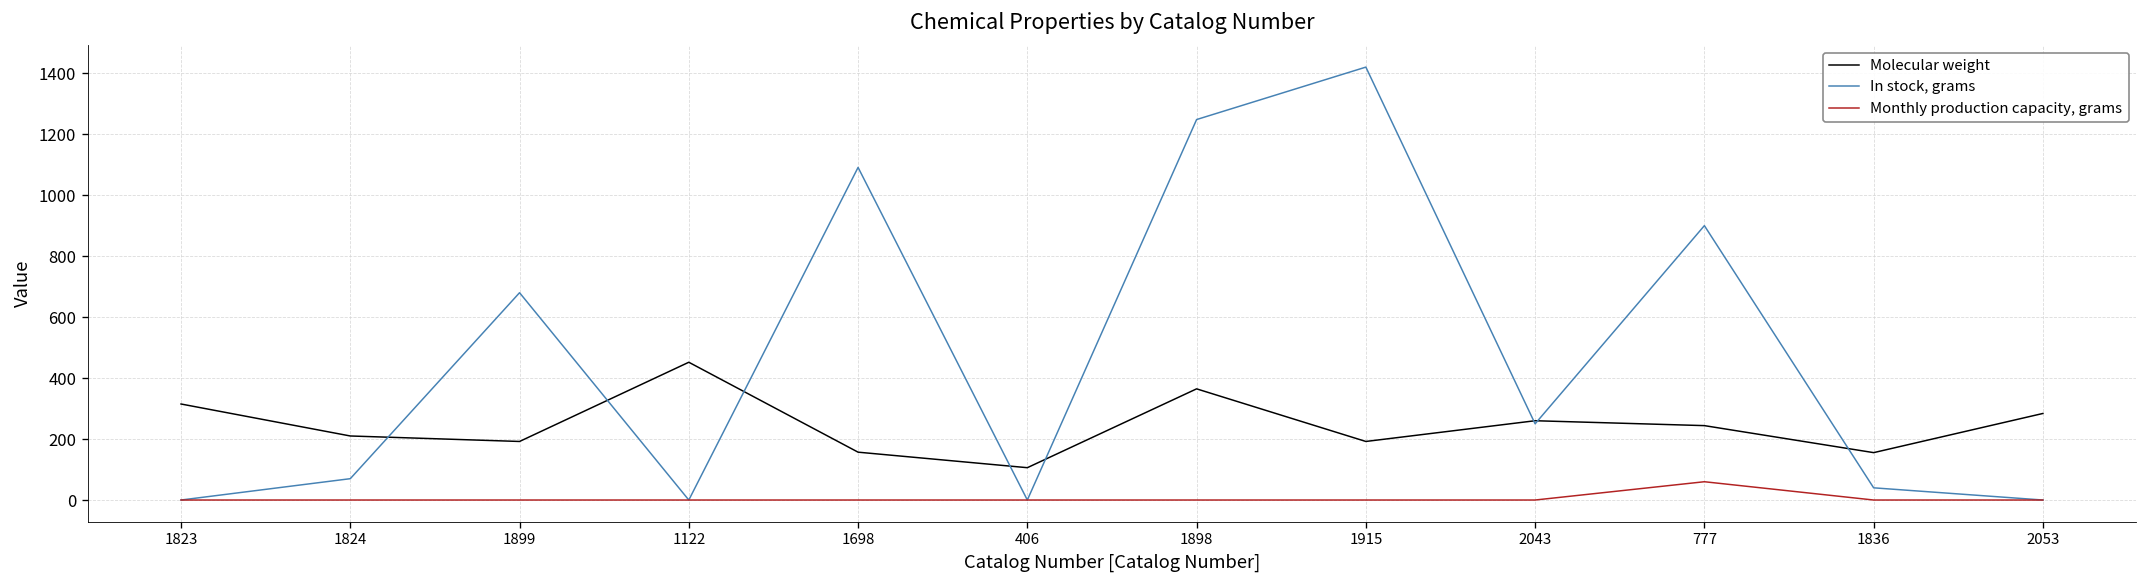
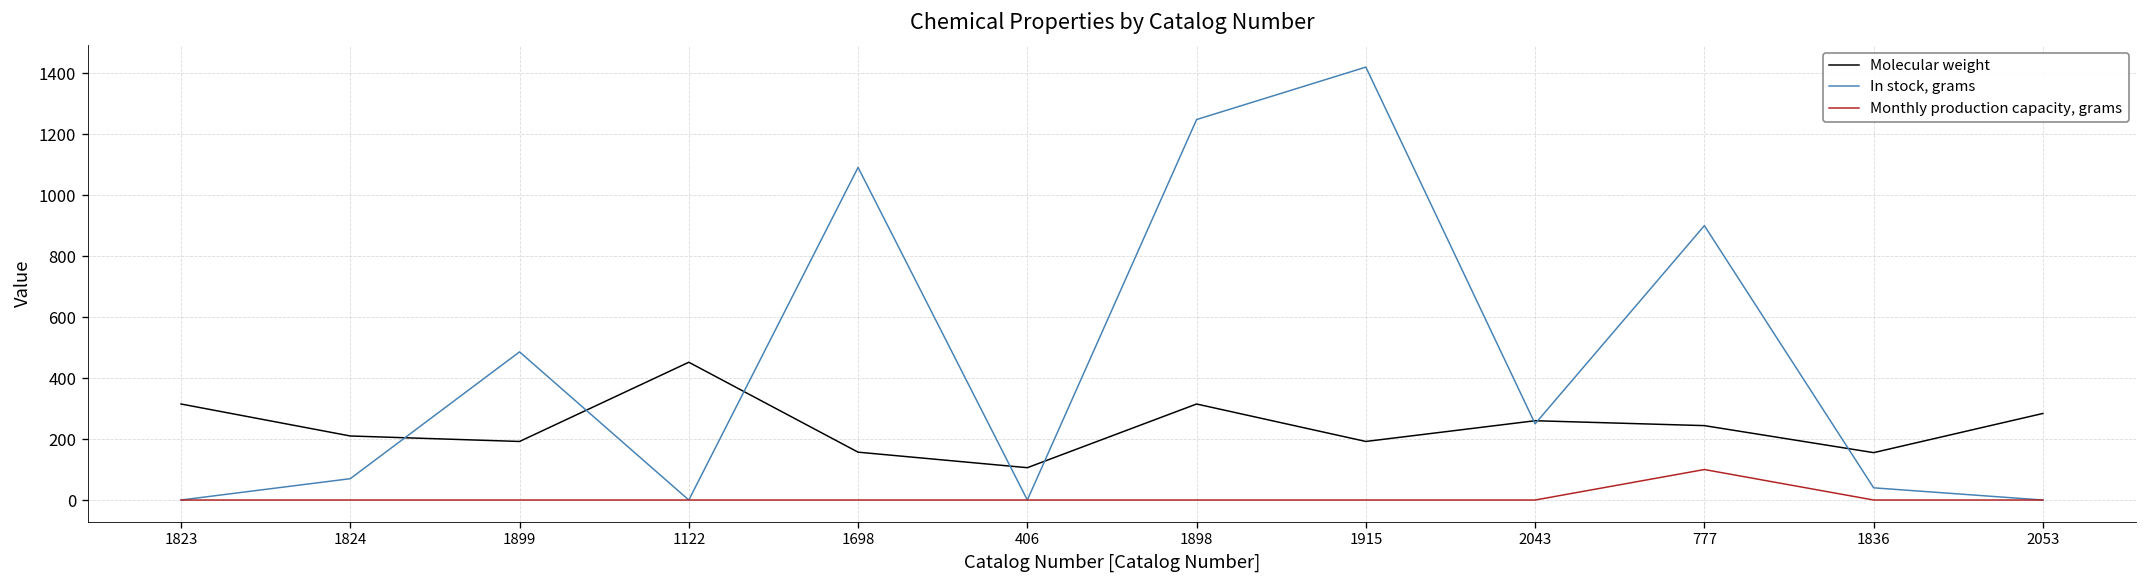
In stock, grams, 1899: 680 -> 490
Molecular weight, 1898: 360 -> 310
Monthly production capacity, grams, 777: 60 -> 100
